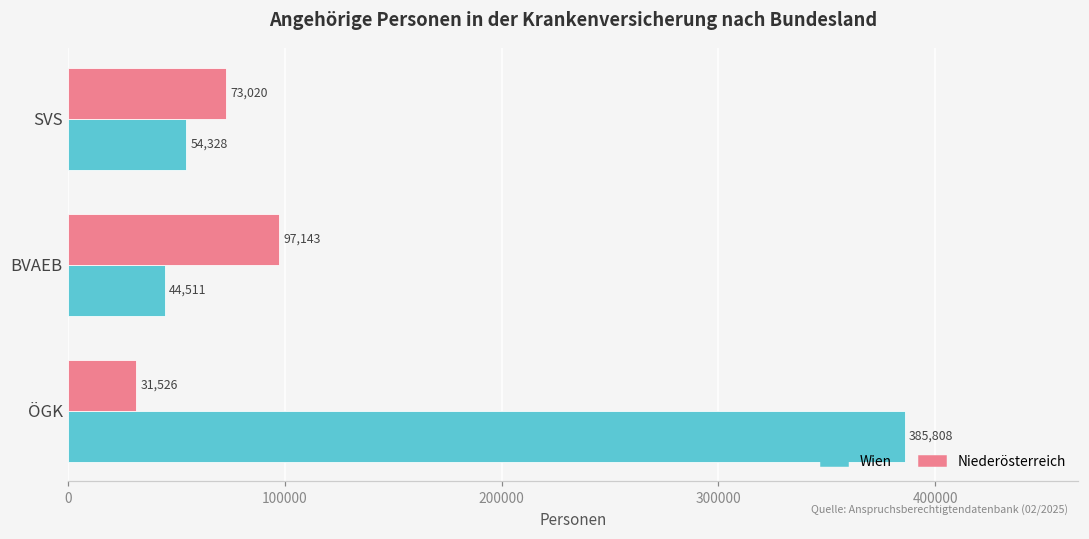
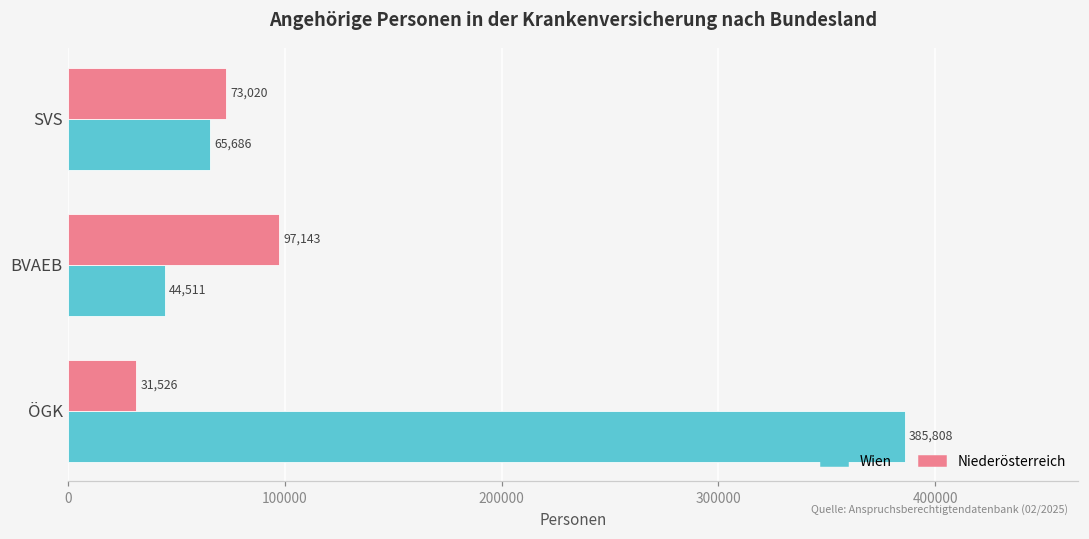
Wien, SVS: 54,328 -> 65,686
